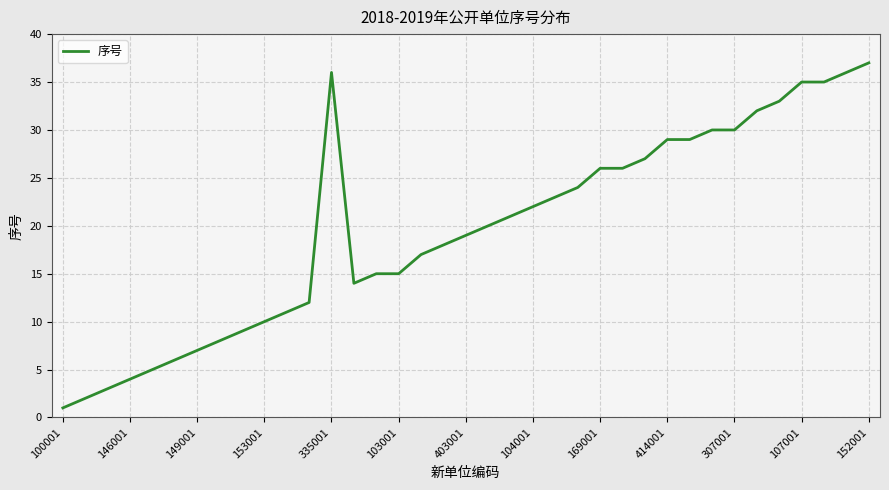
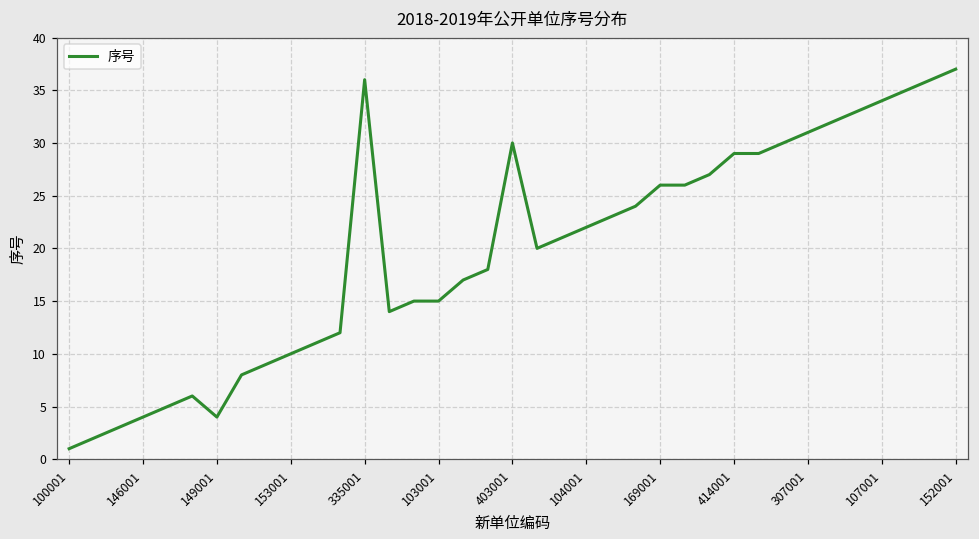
149001: 7 -> 4
403001: 19 -> 30
307001: 30 -> 31
107001: 35 -> 34
